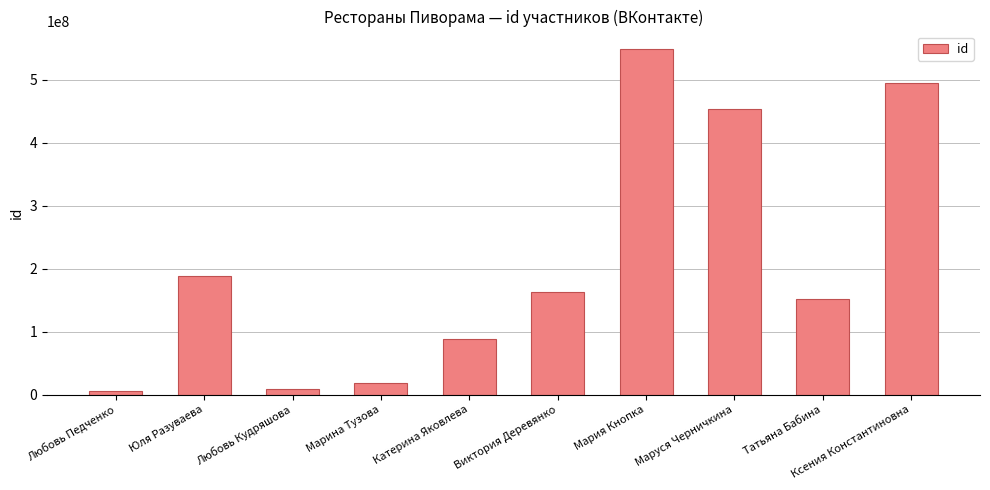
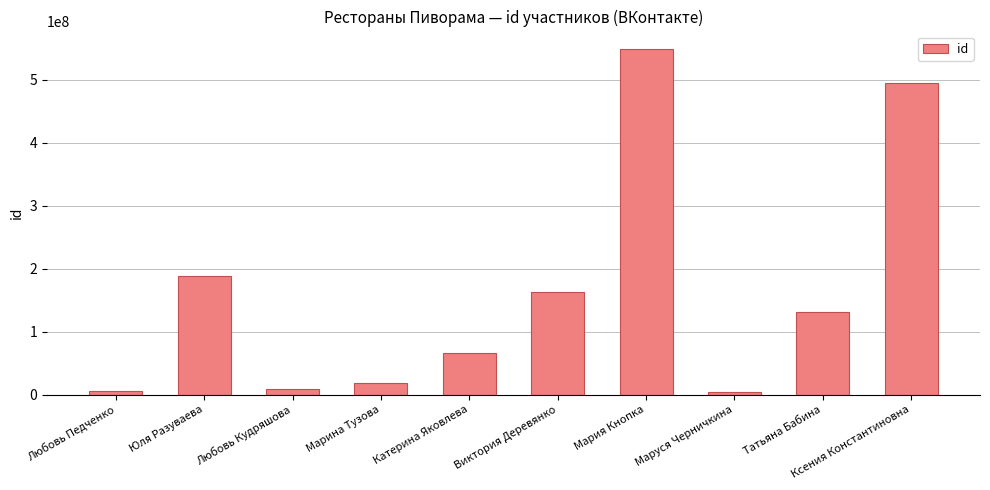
Катерина Яковлева: 90000000 -> 70000000
Маруся Черничкина: 450000000 -> 0
Татьяна Бабина: 150000000 -> 130000000
